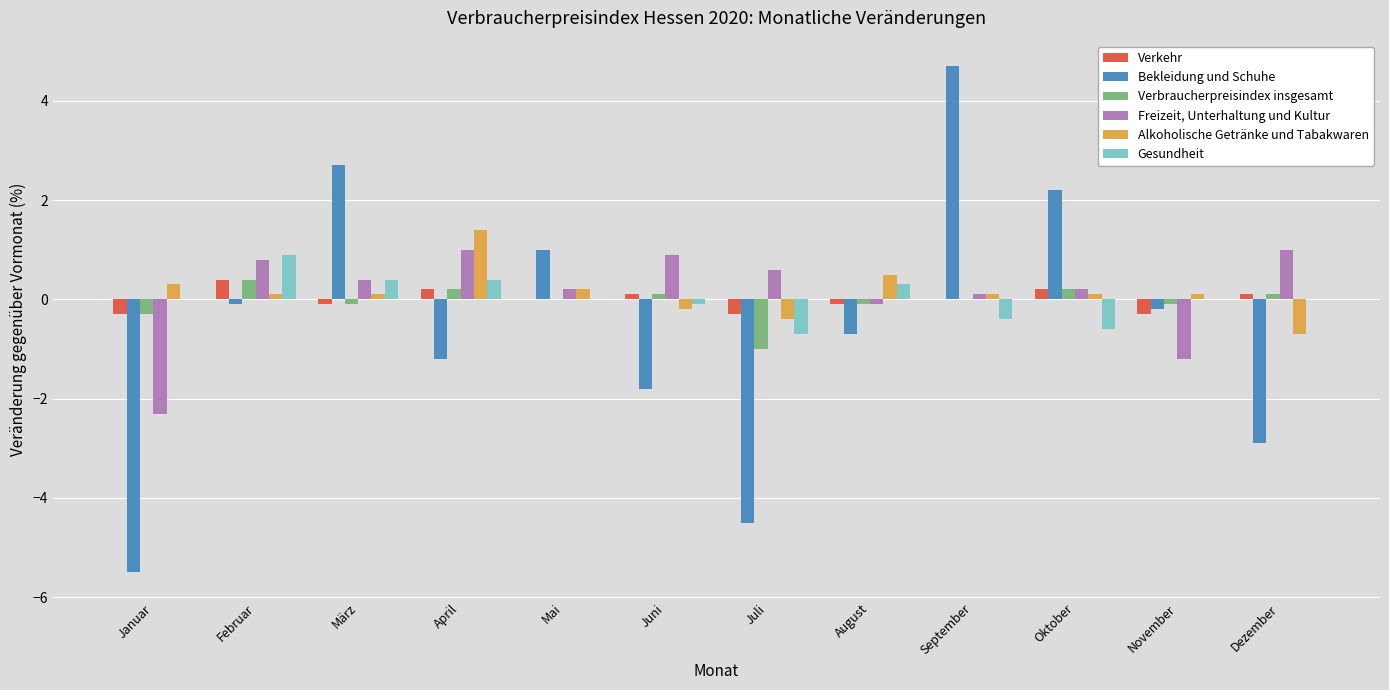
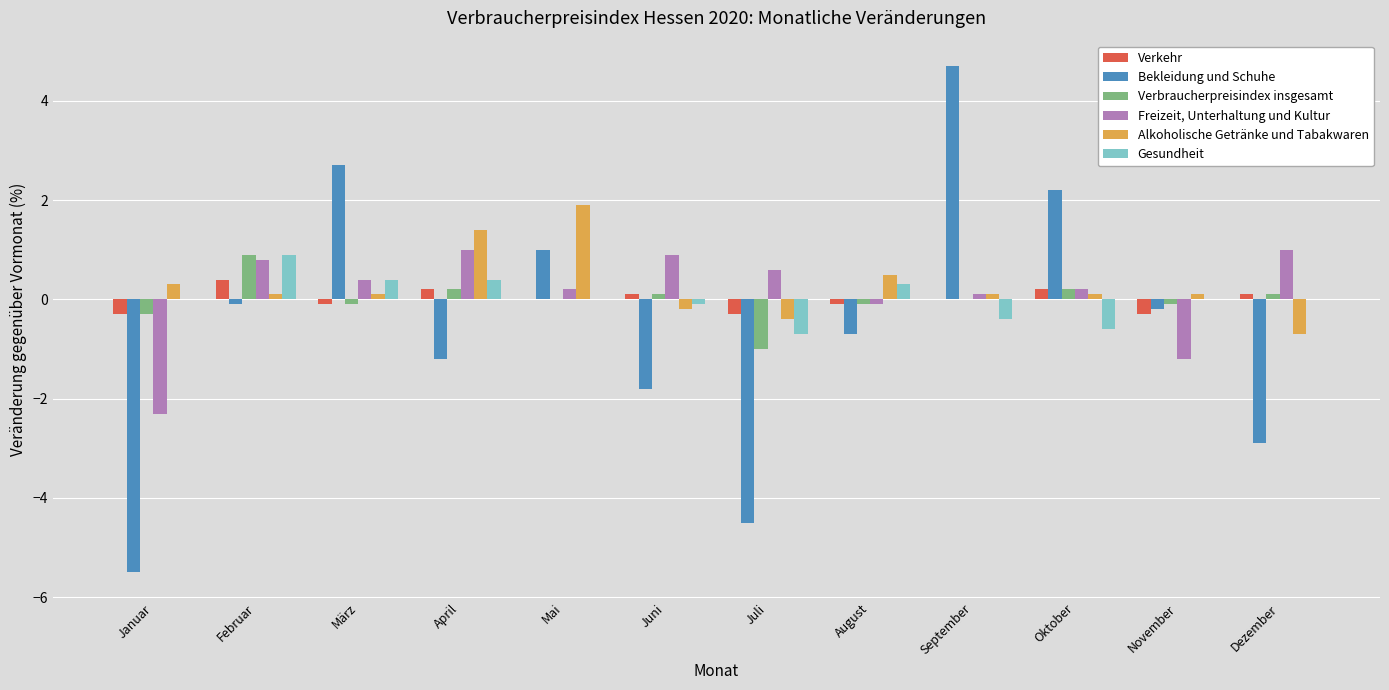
Verbraucherpreisindex insgesamt, Februar: 0.4 -> 0.9
Alkoholische Getränke und Tabakwaren, Mai: 0.2 -> 1.9
